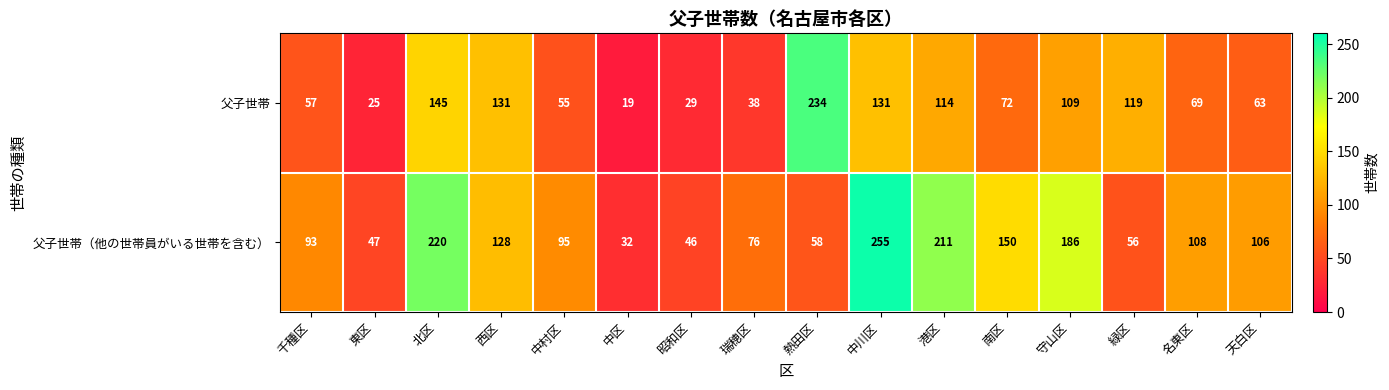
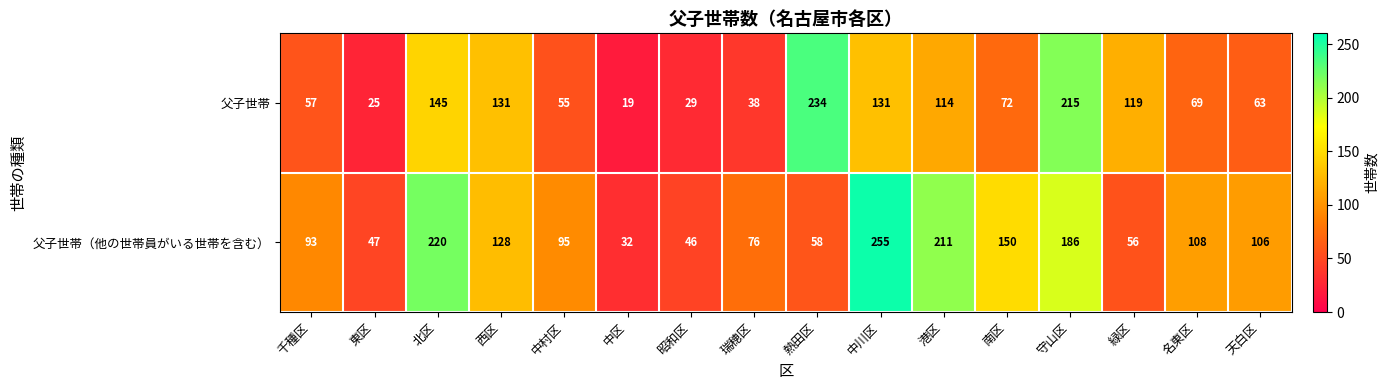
父子世帯, 守山区: 109 -> 215
